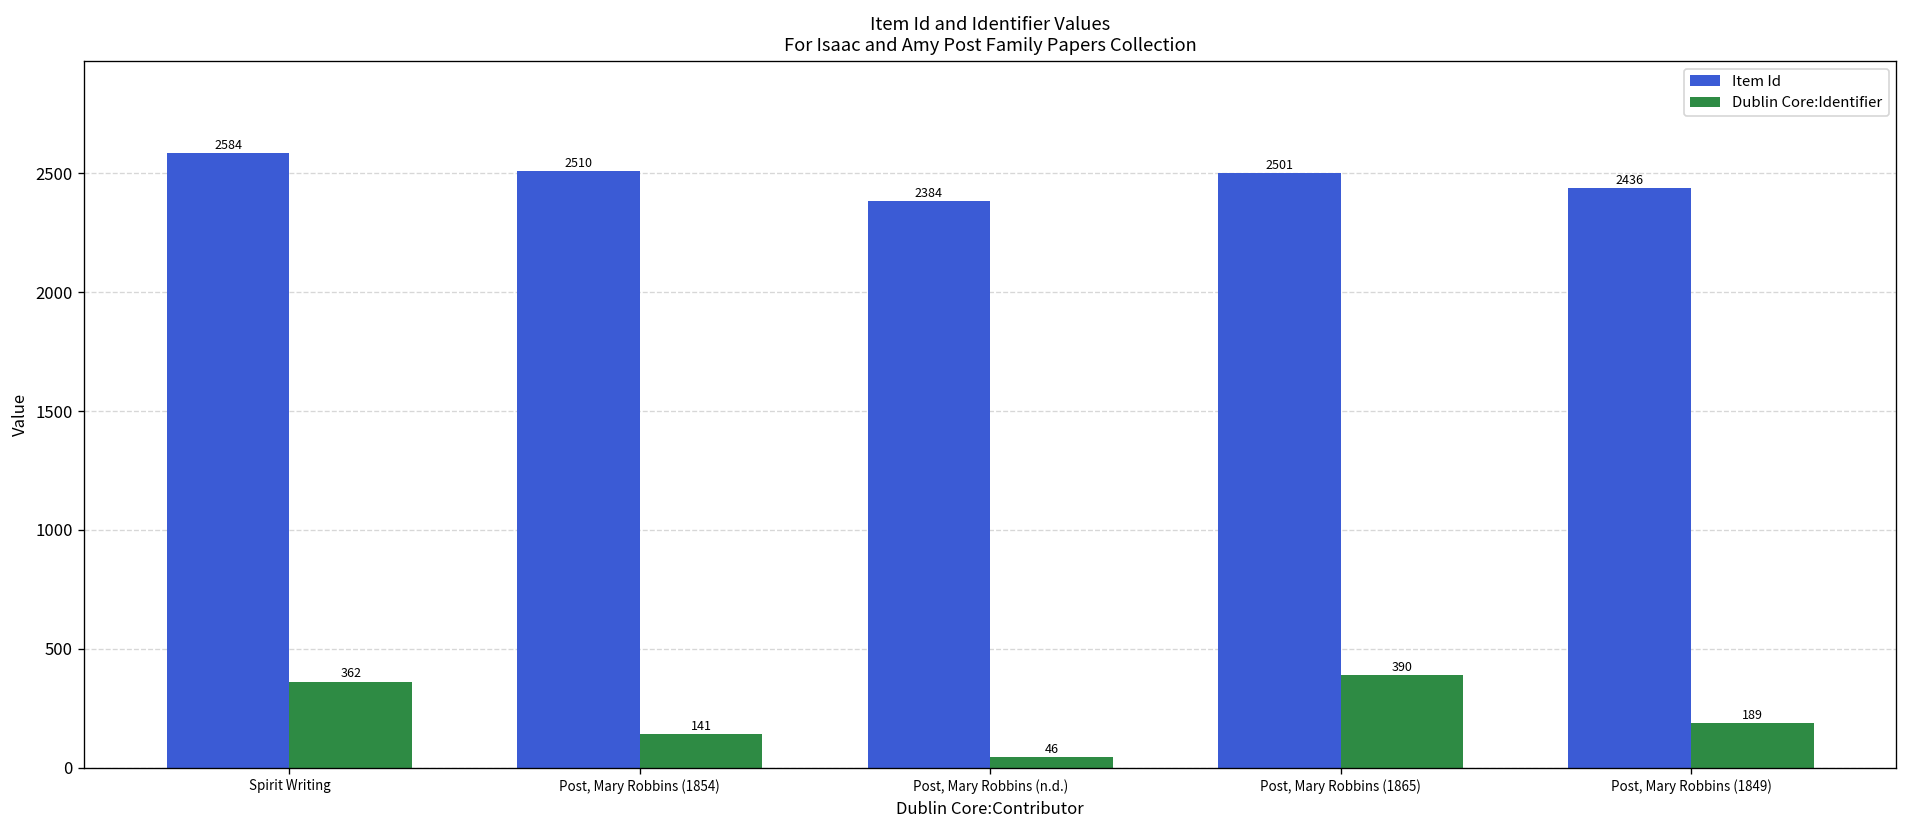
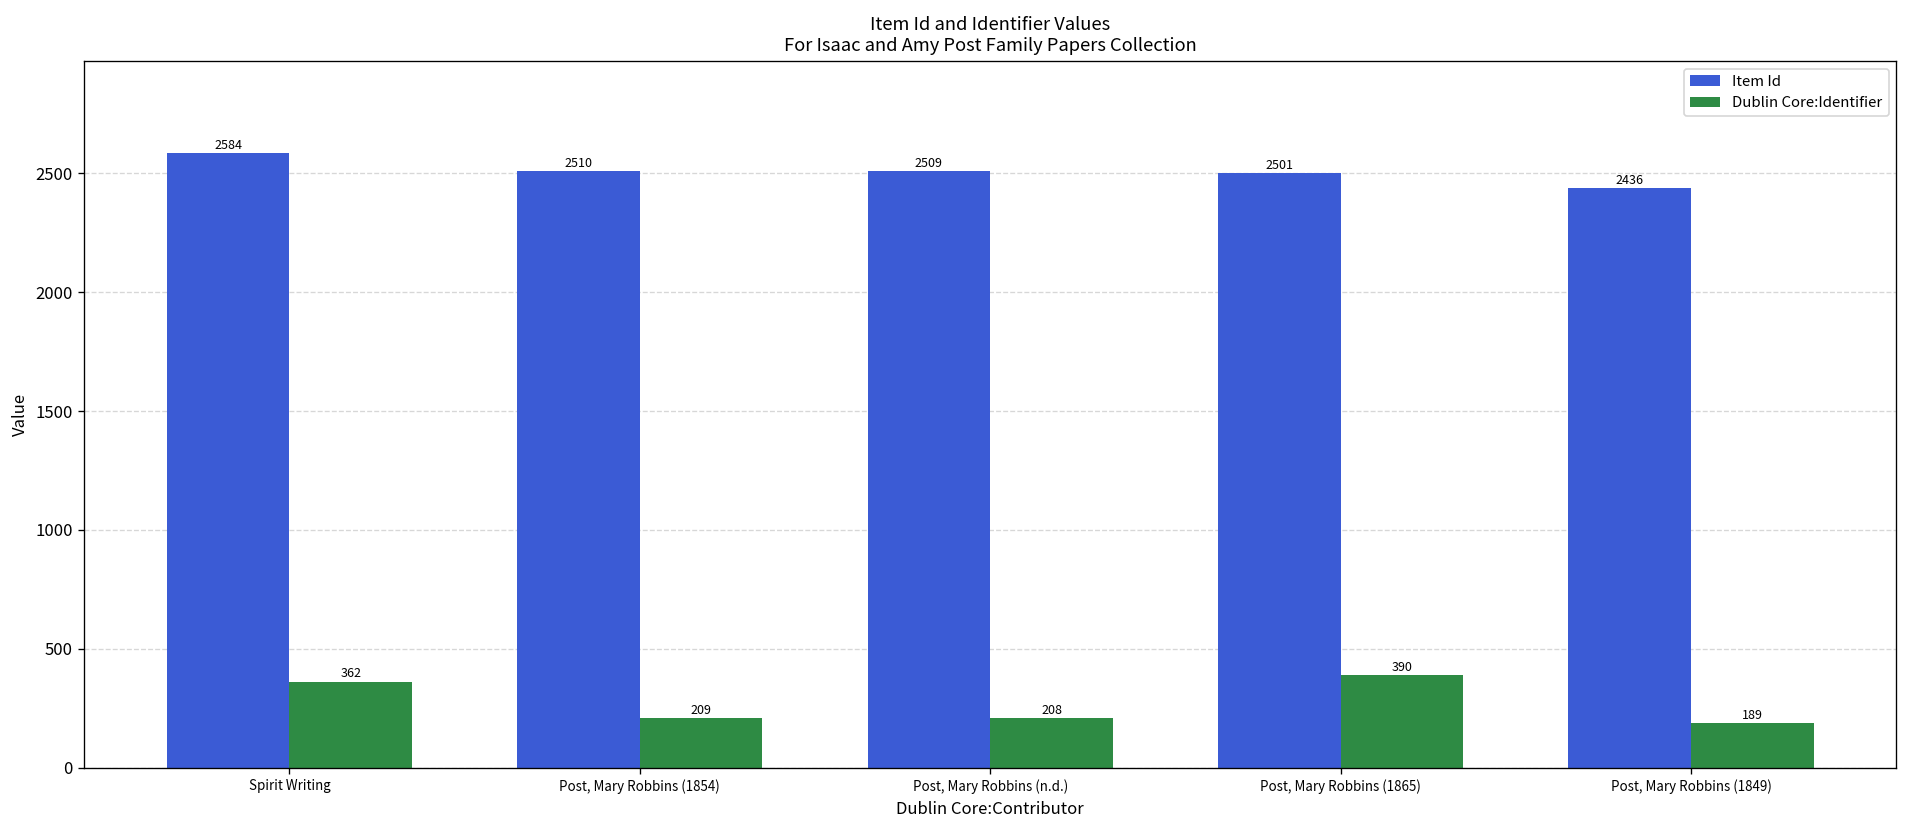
Dublin Core:Identifier, Post, Mary Robbins (1854): 141 -> 209
Item Id, Post, Mary Robbins (n.d.): 2384 -> 2509
Dublin Core:Identifier, Post, Mary Robbins (n.d.): 46 -> 208
